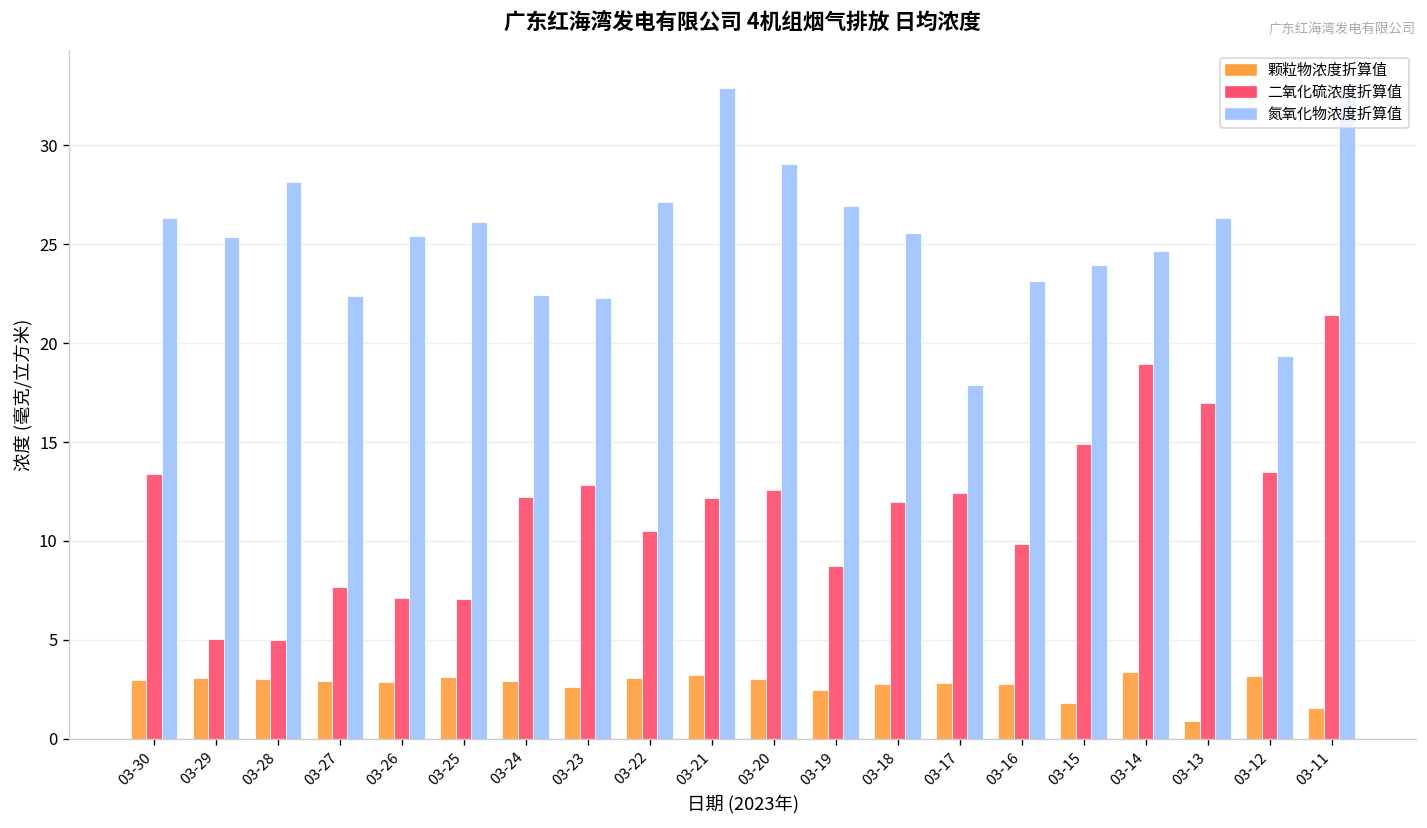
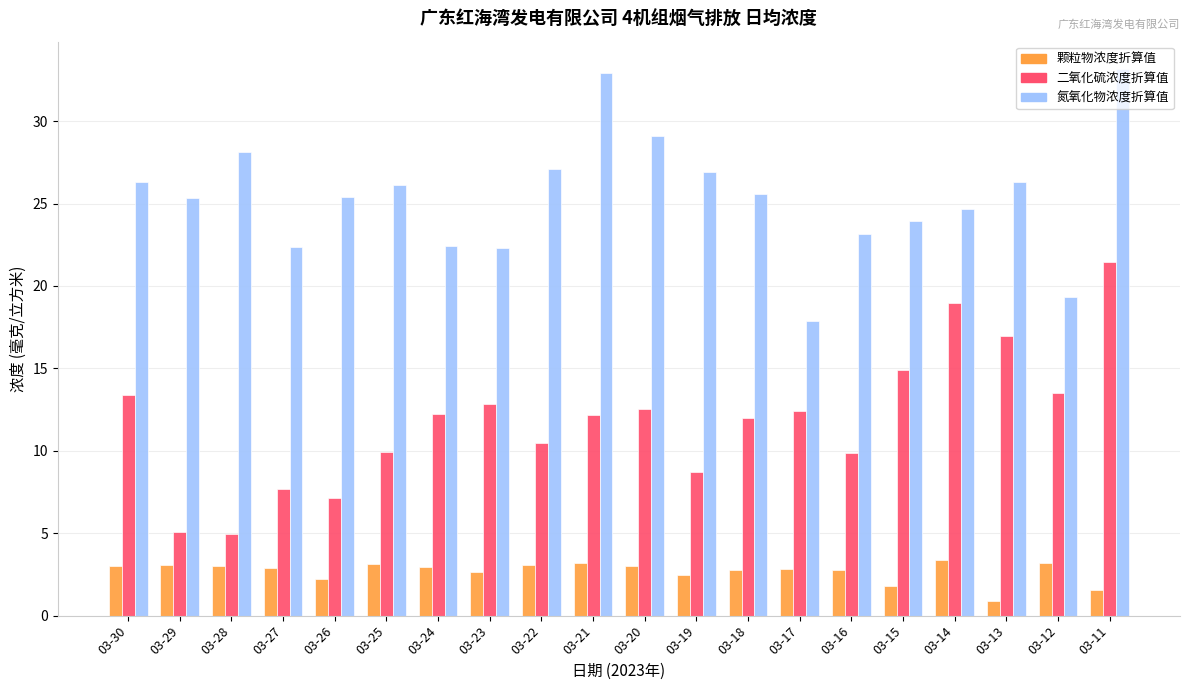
颗粒物浓度折算值, 03-26: 2.9 -> 2.2
二氧化硫浓度折算值, 03-25: 7.1 -> 9.9
